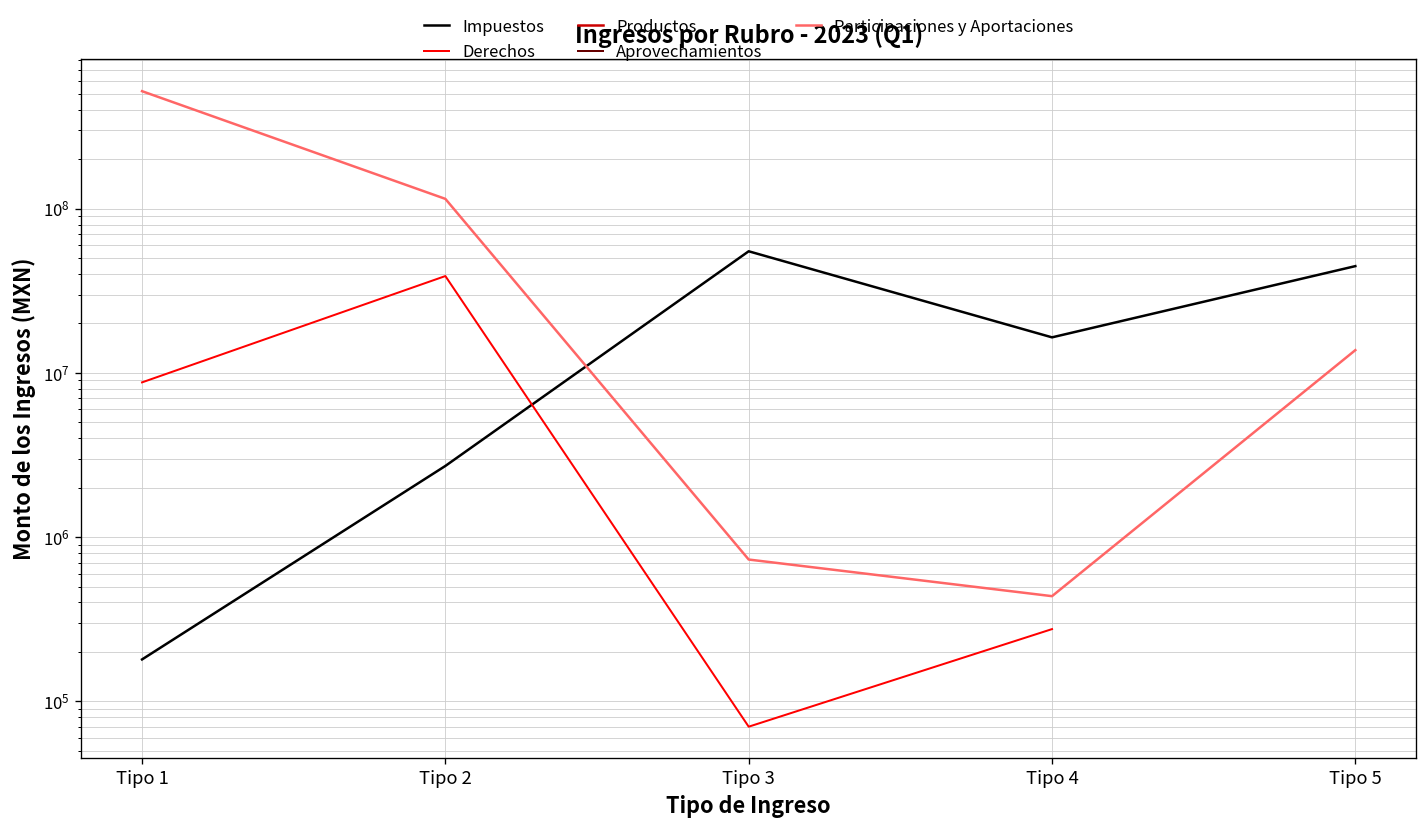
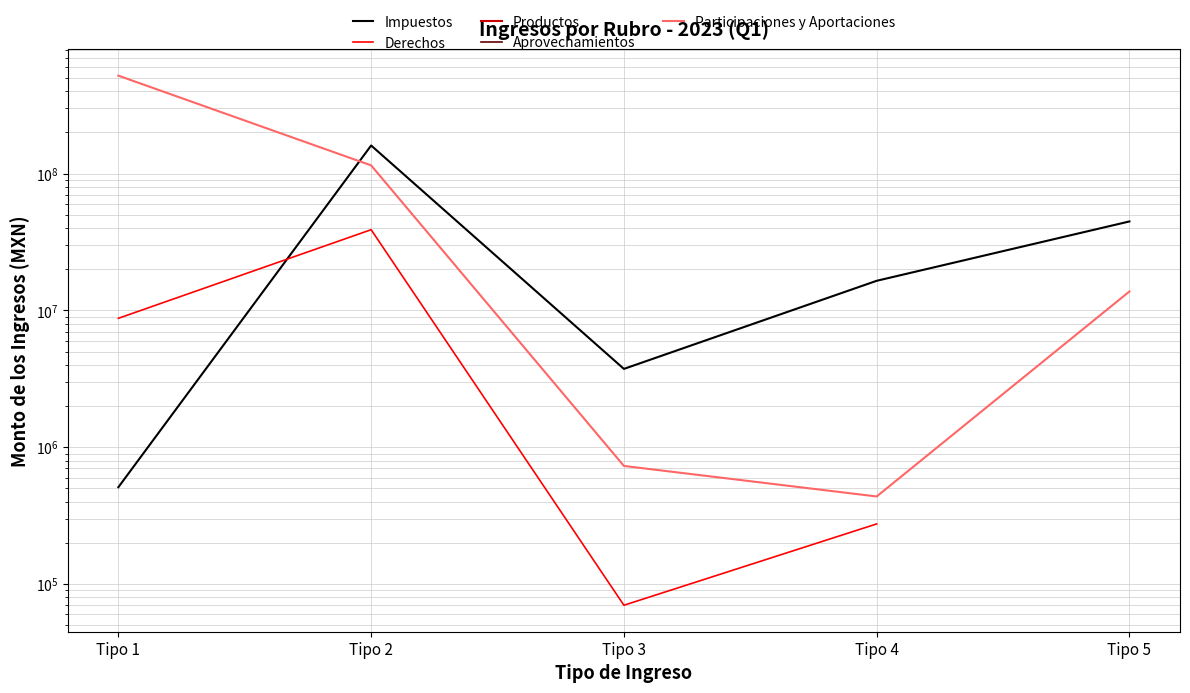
Impuestos, Tipo 1: 180000 -> 510000
Impuestos, Tipo 2: 2700000 -> 160000000
Impuestos, Tipo 3: 55000000 -> 3700000
